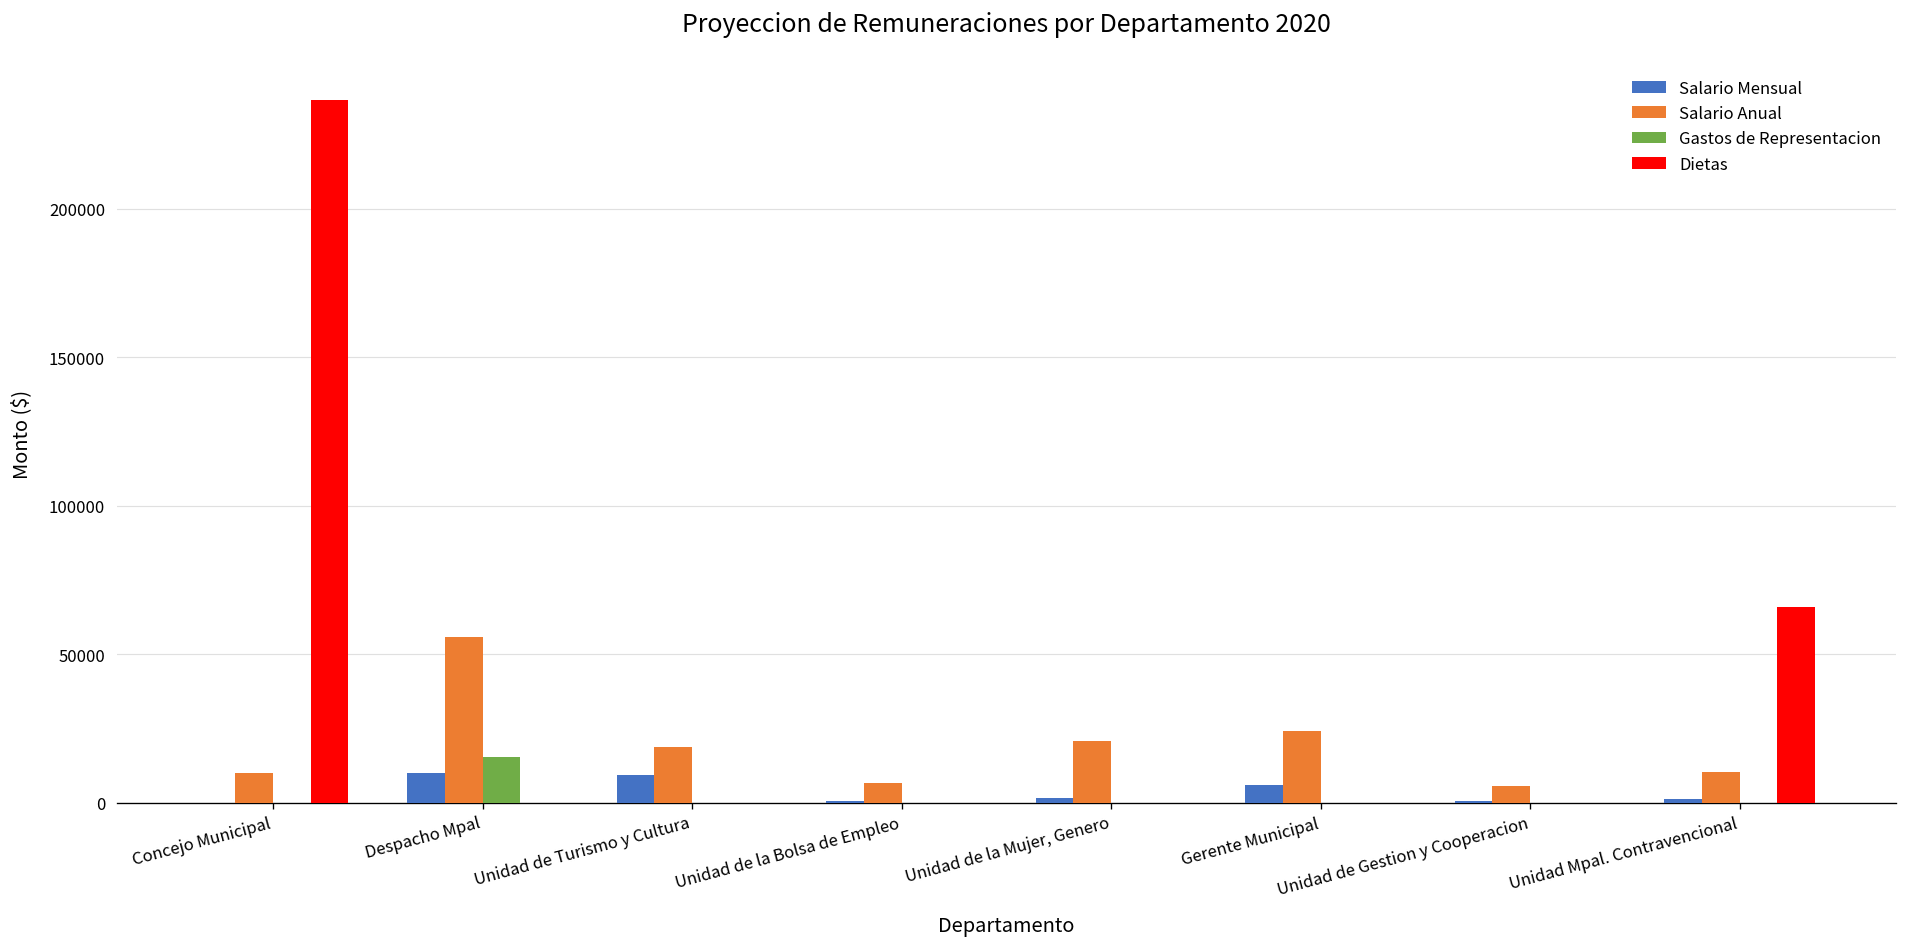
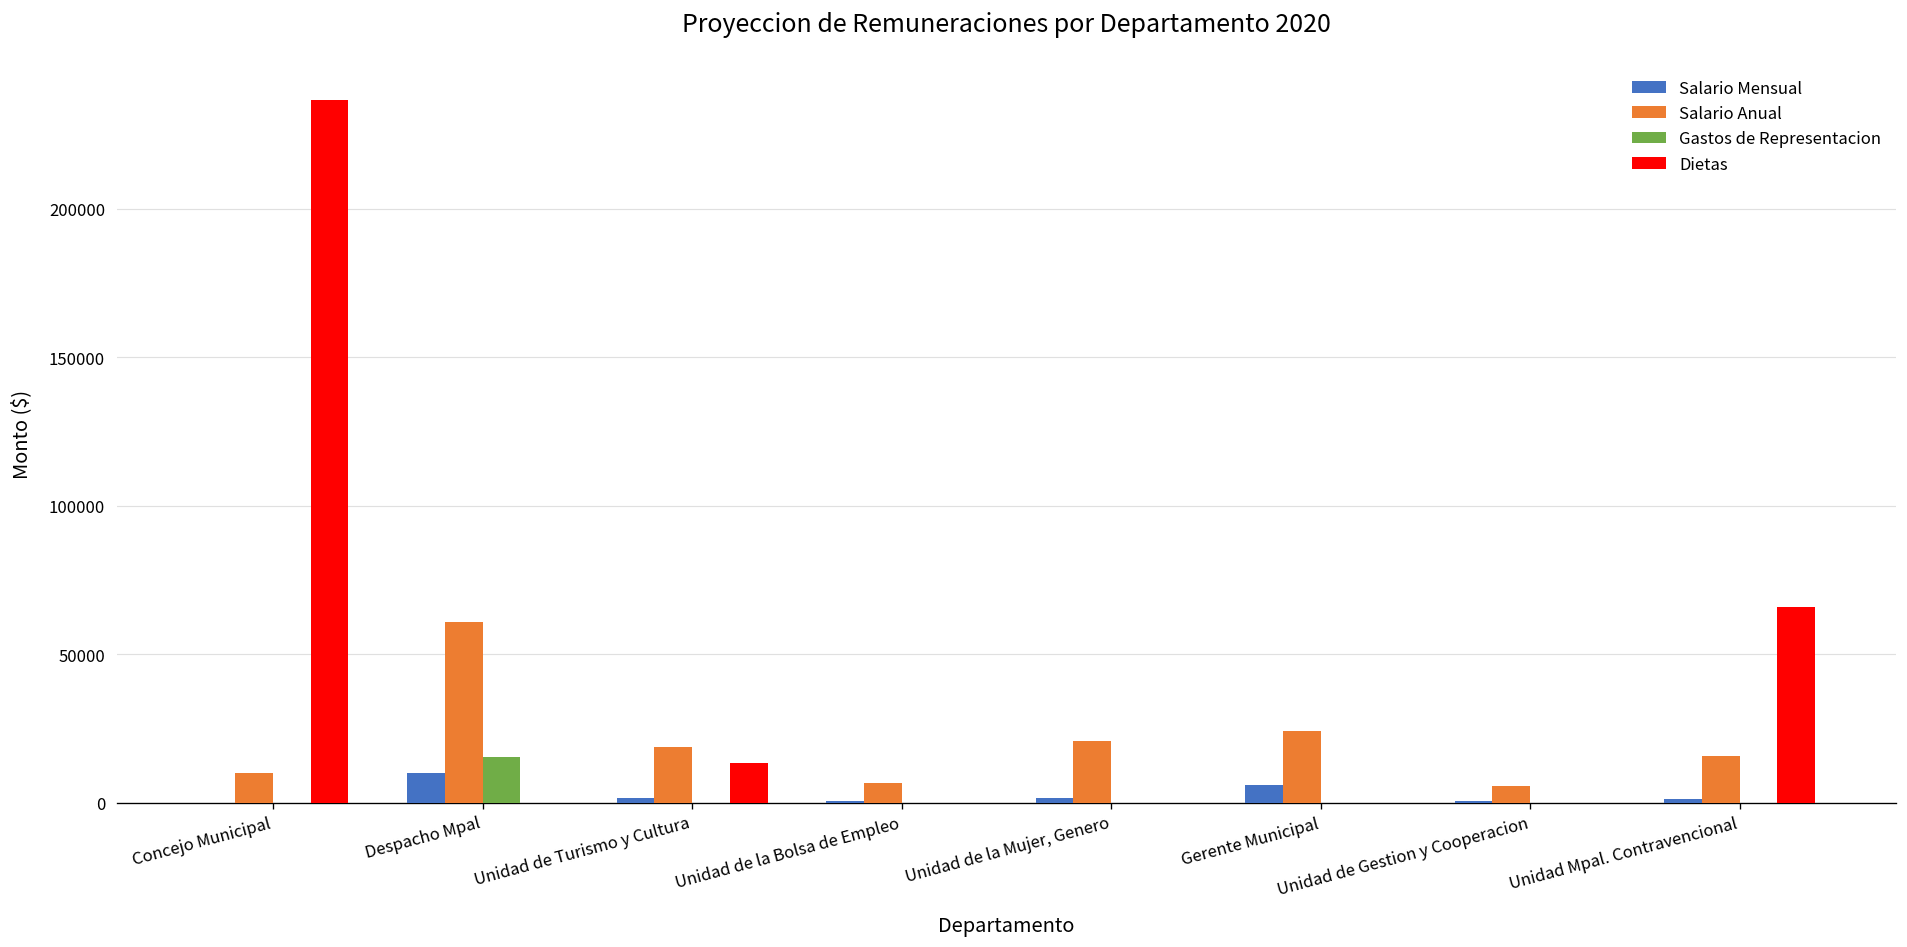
Salario Anual, Despacho Mpal: 56000 -> 61000
Salario Mensual, Unidad de Turismo y Cultura: 9000 -> 2000
Dietas, Unidad de Turismo y Cultura: 0 -> 13000
Salario Anual, Unidad Mpal. Contravencional: 11000 -> 16000
